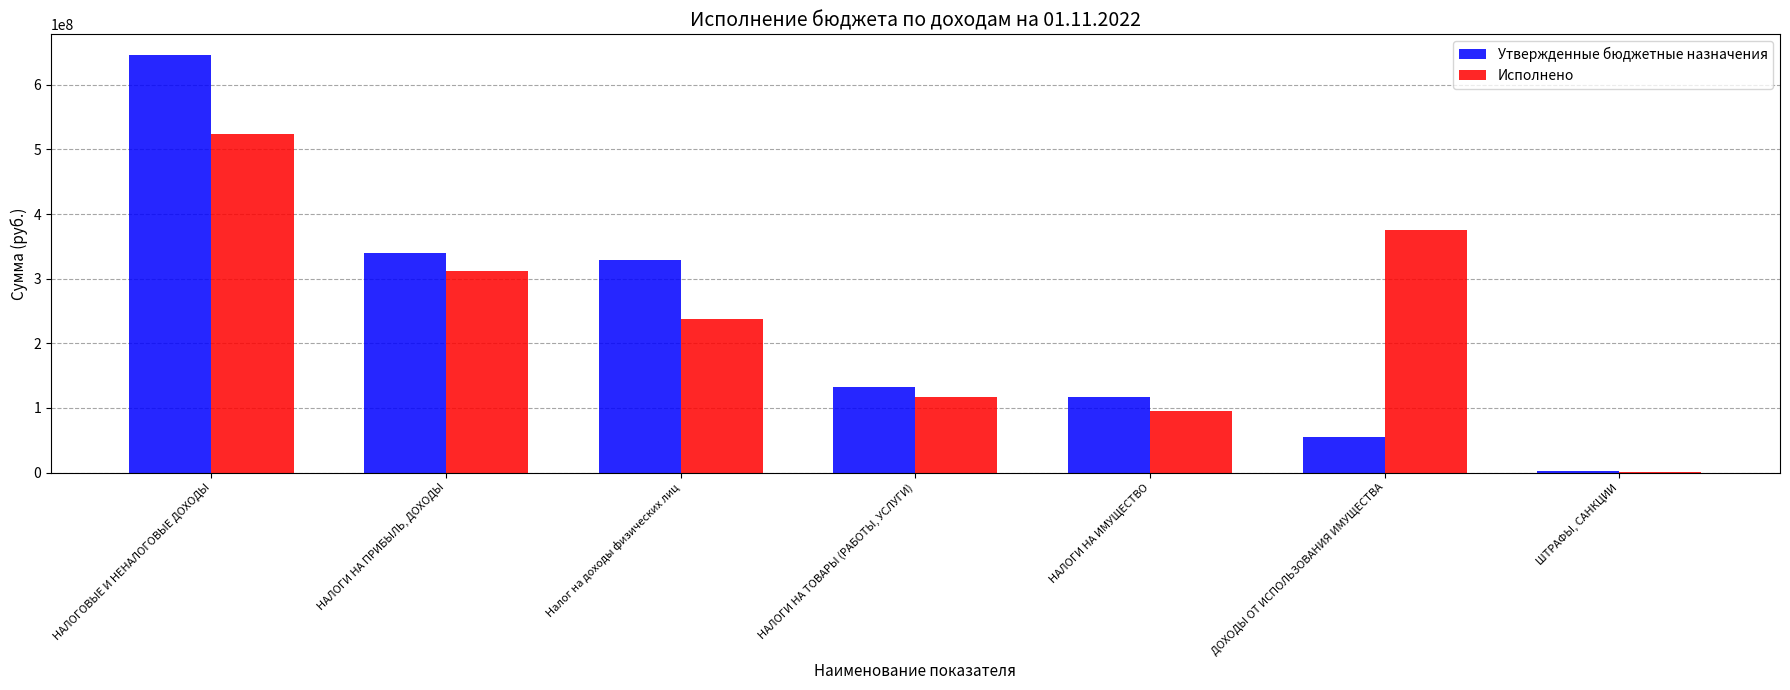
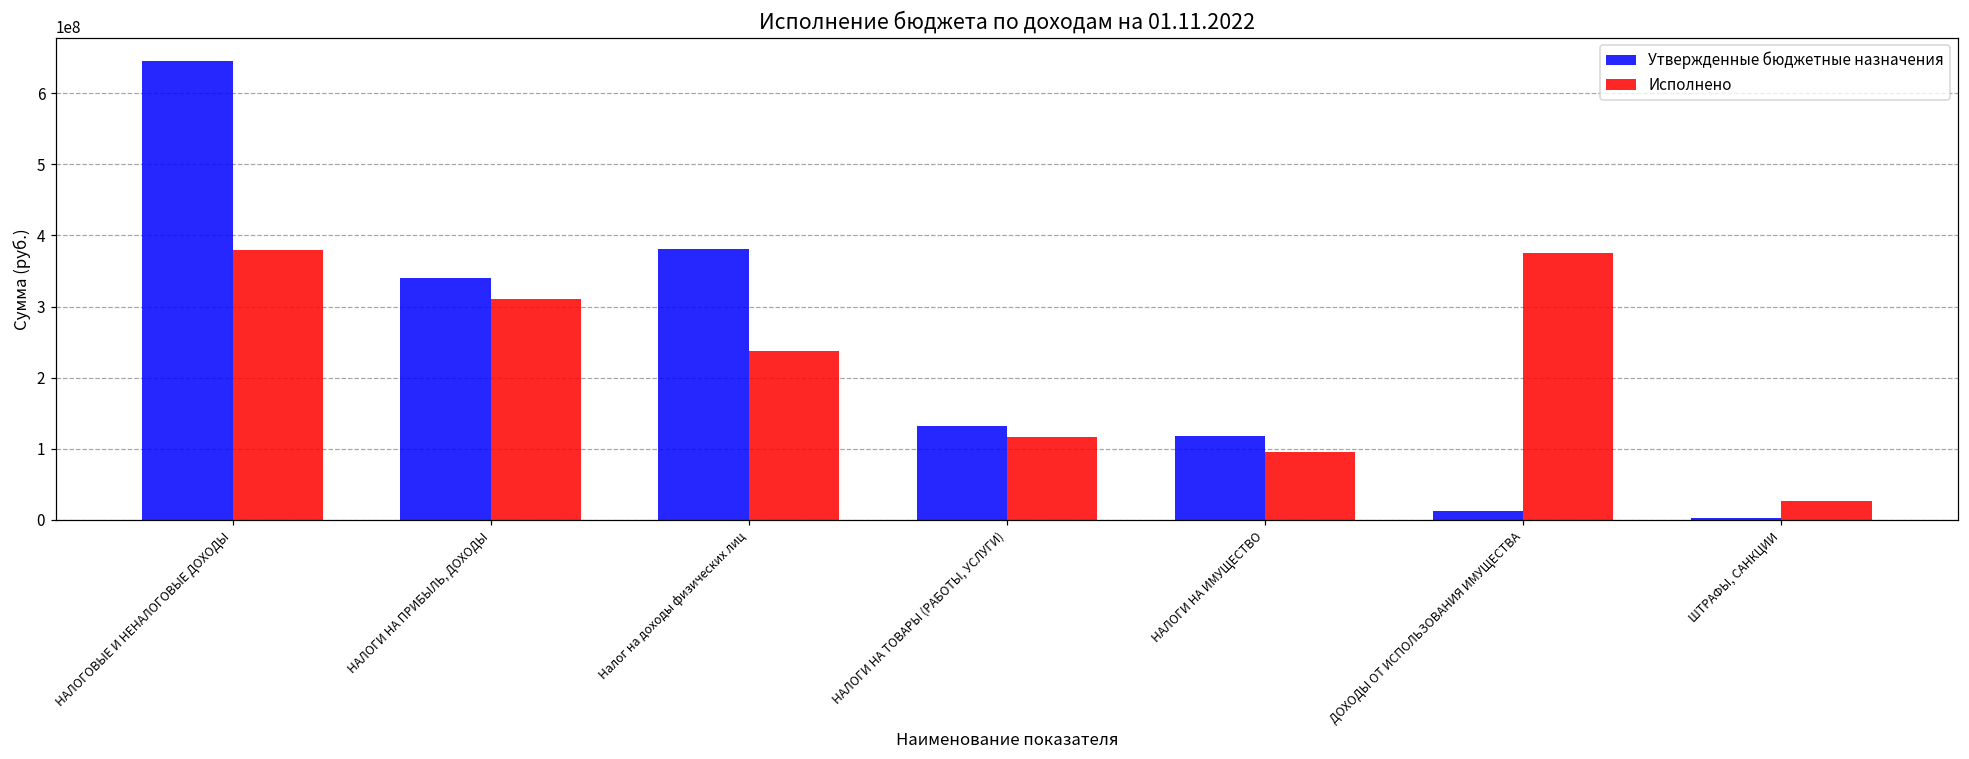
Исполнено, НАЛОГОВЫЕ И НЕНАЛОГОВЫЕ ДОХОДЫ: 520000000 -> 380000000
Утвержденные бюджетные назначения, Налог на доходы физических лиц: 330000000 -> 380000000
Утвержденные бюджетные назначения, ДОХОДЫ ОТ ИСПОЛЬЗОВАНИЯ ИМУЩЕСТВА: 50000000 -> 10000000
Исполнено, ШТРАФЫ, САНКЦИИ: 0 -> 30000000
